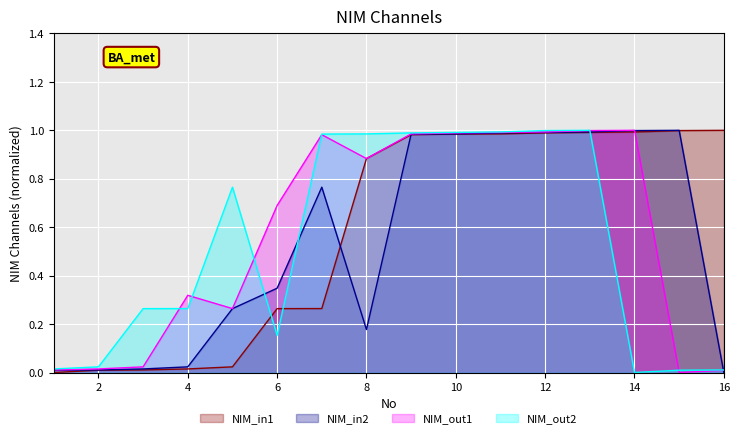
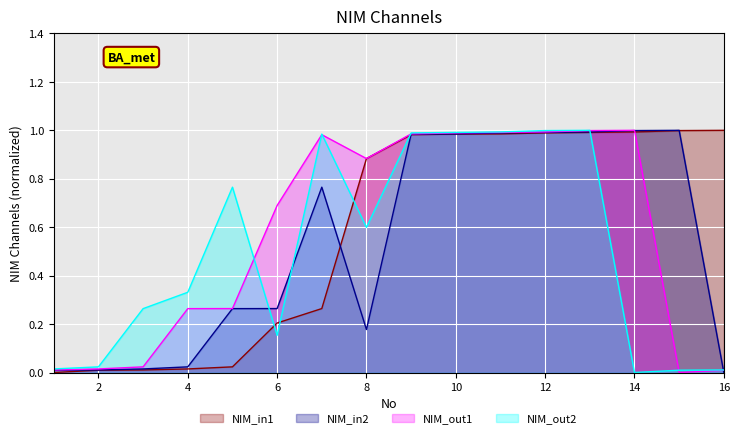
NIM_out1, 4: 0.32 -> 0.26
NIM_out2, 4: 0.26 -> 0.33
NIM_in1, 6: 0.26 -> 0.20
NIM_in2, 6: 0.35 -> 0.26
NIM_out2, 8: 0.99 -> 0.60
